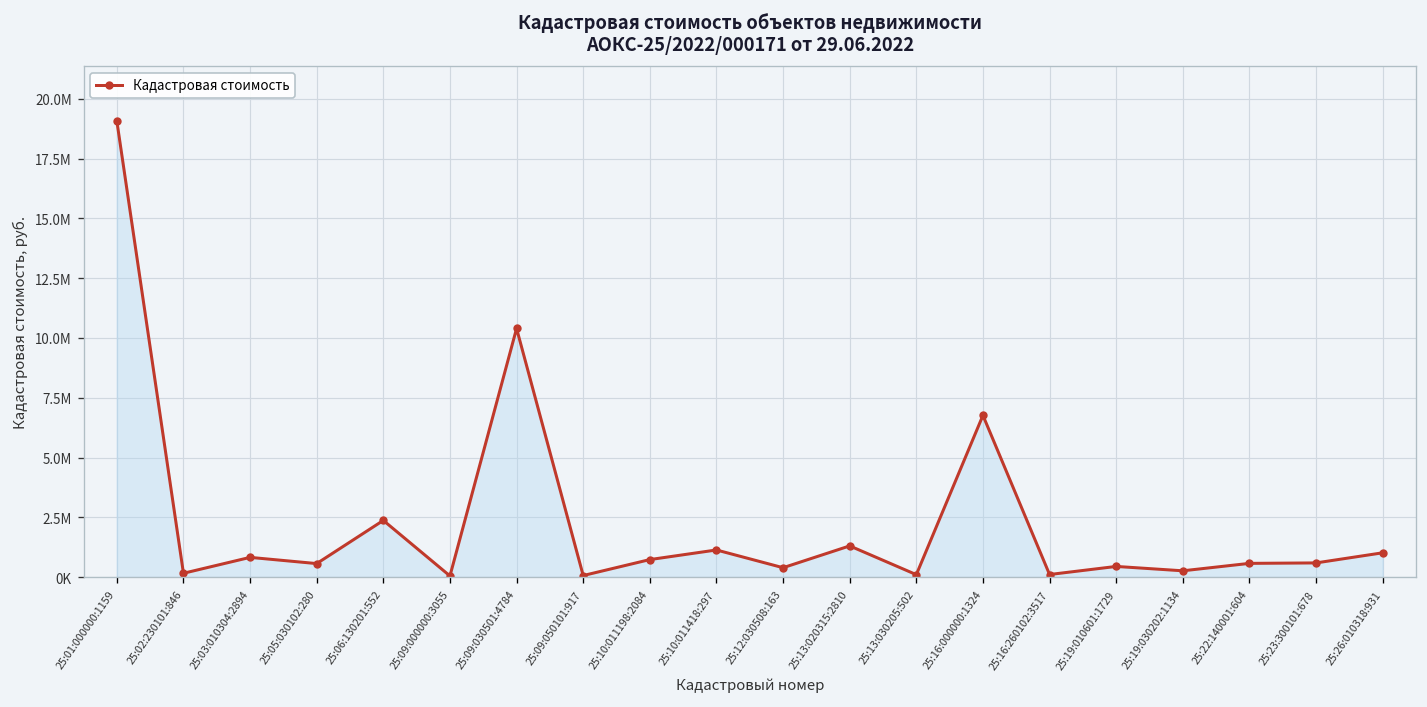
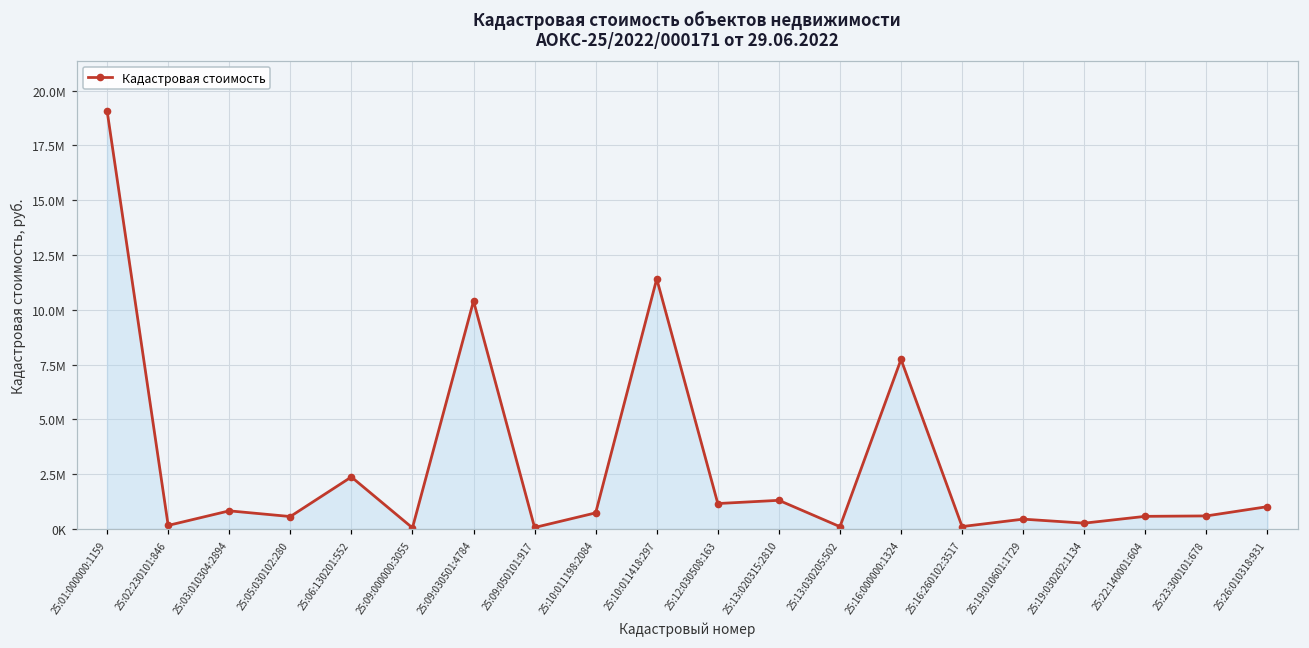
25:10:011418:297: 1100000 -> 11400000
25:12:030508:163: 400000 -> 1200000
25:16:000000:1324: 6800000 -> 7700000
